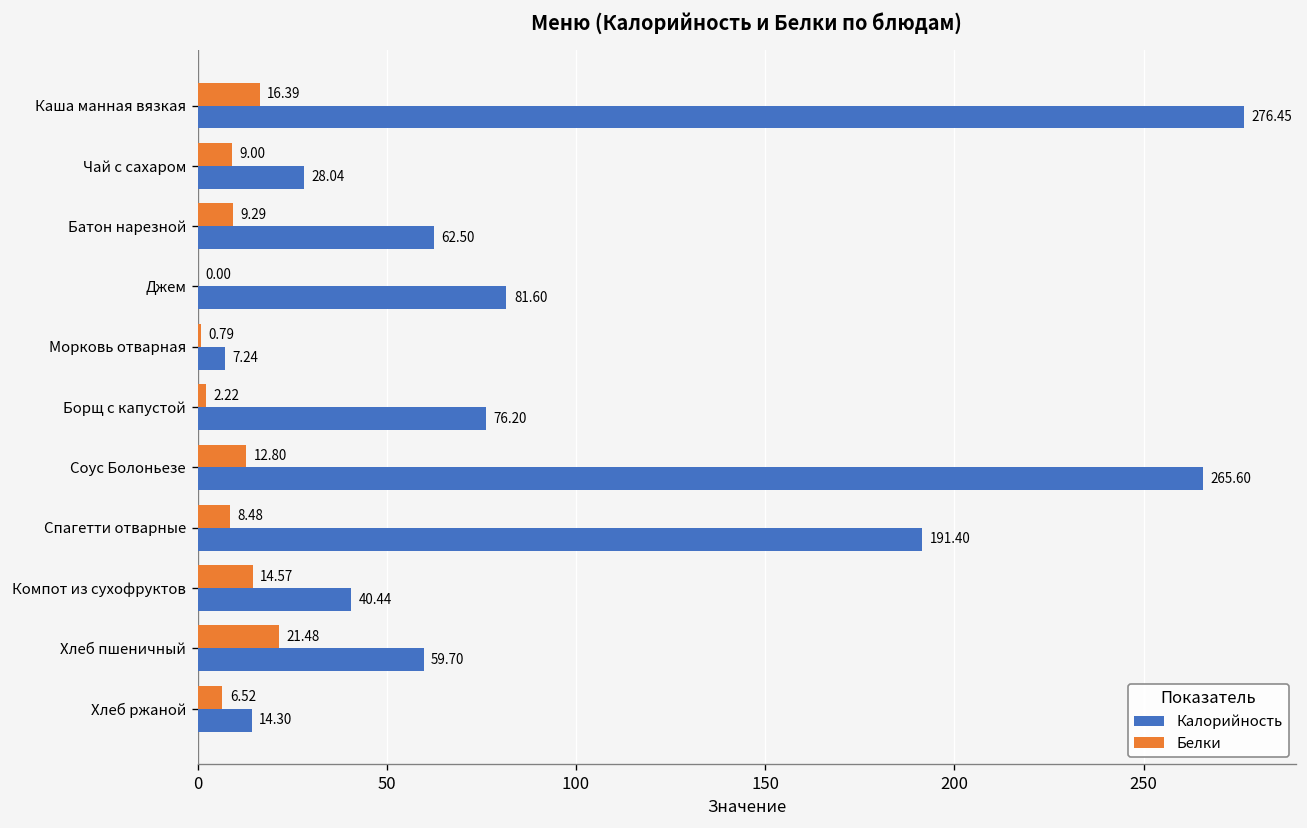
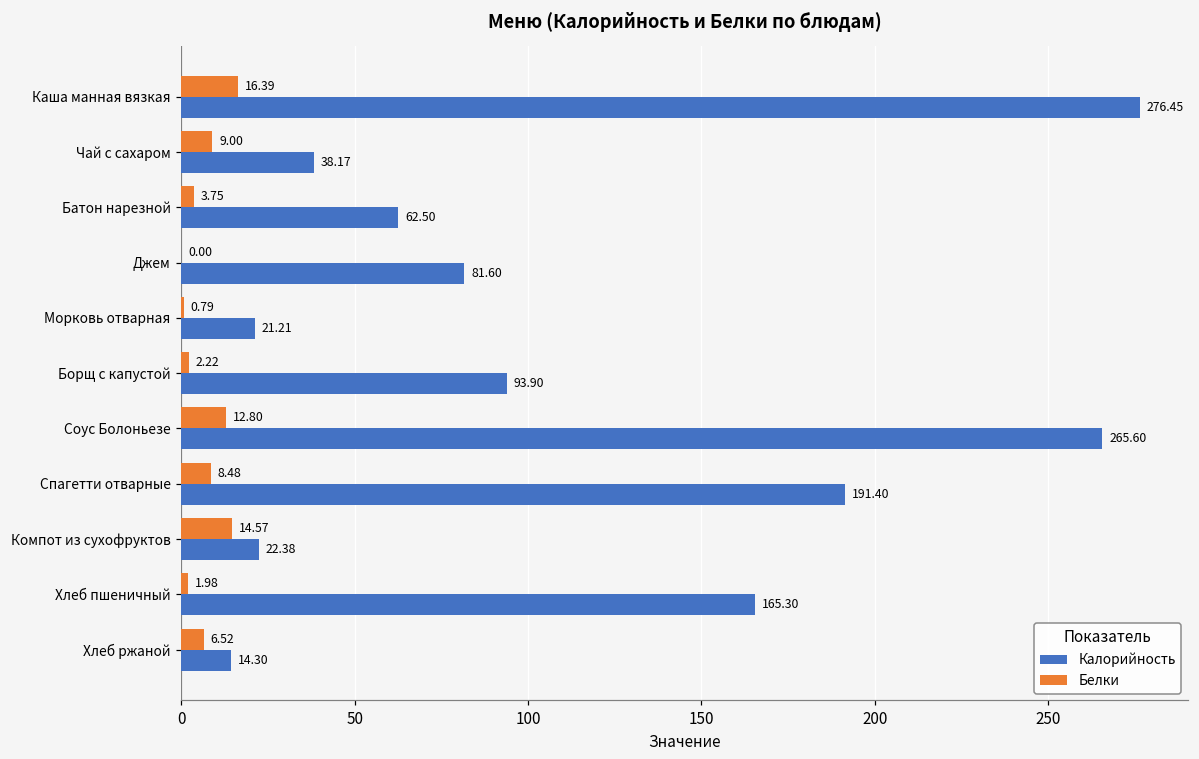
Калорийность, Чай с сахаром: 28.04 -> 38.17
Белки, Батон нарезной: 9.29 -> 3.75
Калорийность, Морковь отварная: 7.24 -> 21.21
Калорийность, Борщ с капустой: 76.20 -> 93.90
Калорийность, Компот из сухофруктов: 40.44 -> 22.38
Белки, Хлеб пшеничный: 21.48 -> 1.98
Калорийность, Хлеб пшеничный: 59.70 -> 165.30
